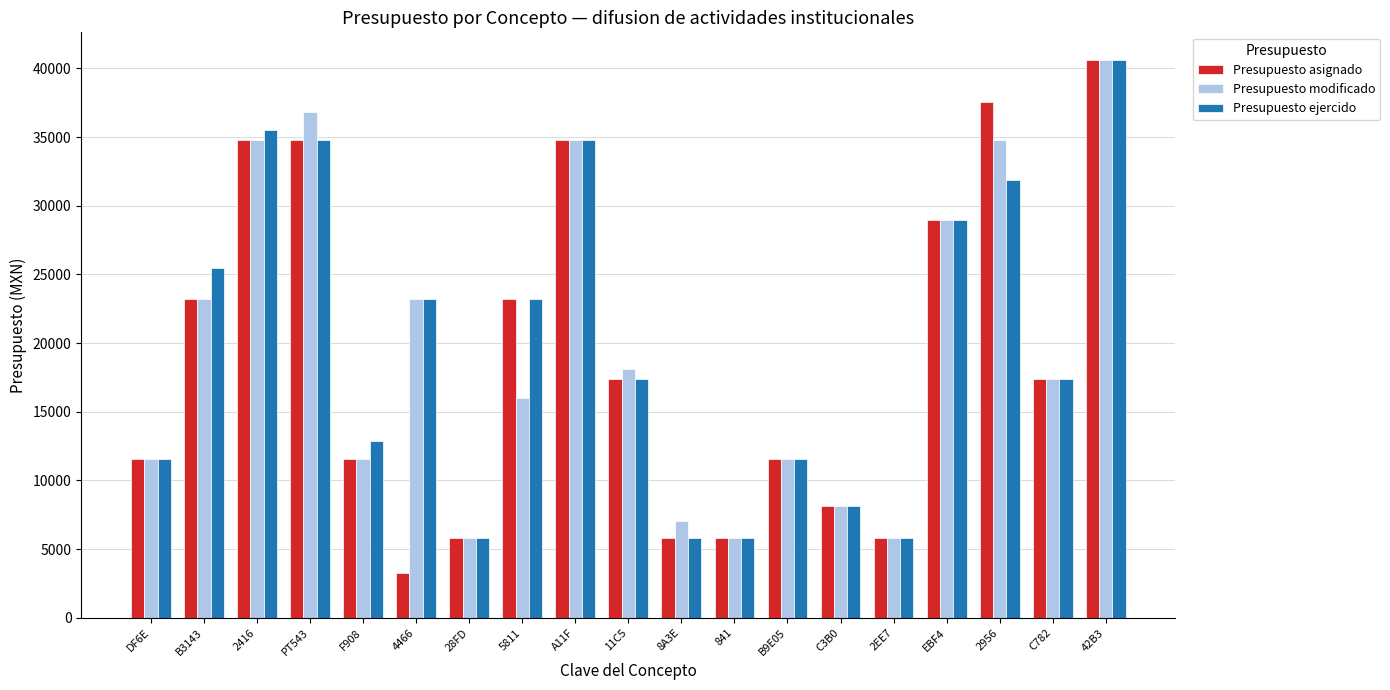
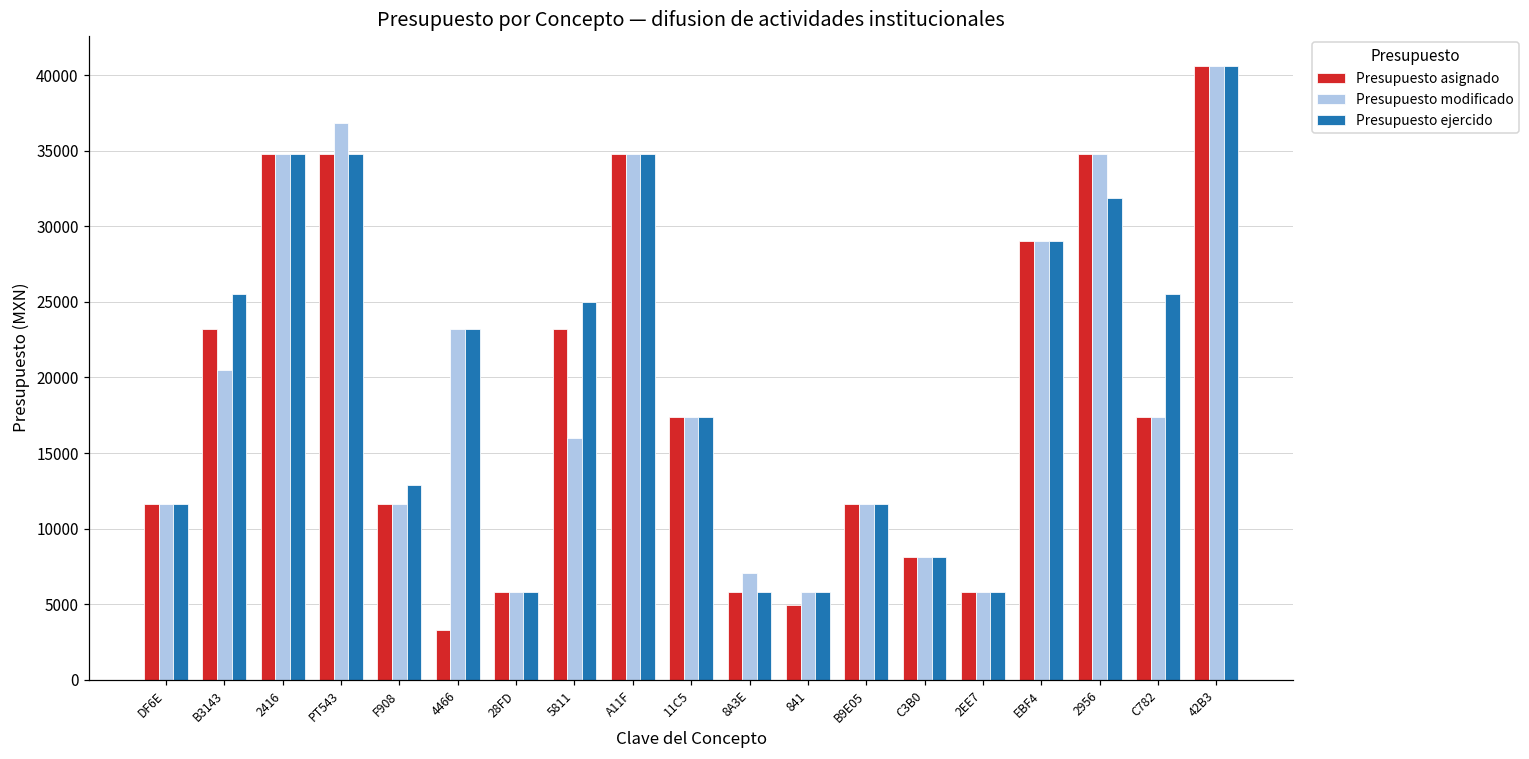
Presupuesto modificado, B3143: 23200 -> 20500
Presupuesto ejercido, 2416: 35500 -> 34800
Presupuesto ejercido, 5811: 23200 -> 25000
Presupuesto modificado, 11C5: 18100 -> 17400
Presupuesto asignado, 841: 5800 -> 4900
Presupuesto asignado, 2956: 37500 -> 34800
Presupuesto ejercido, C782: 17400 -> 25500
